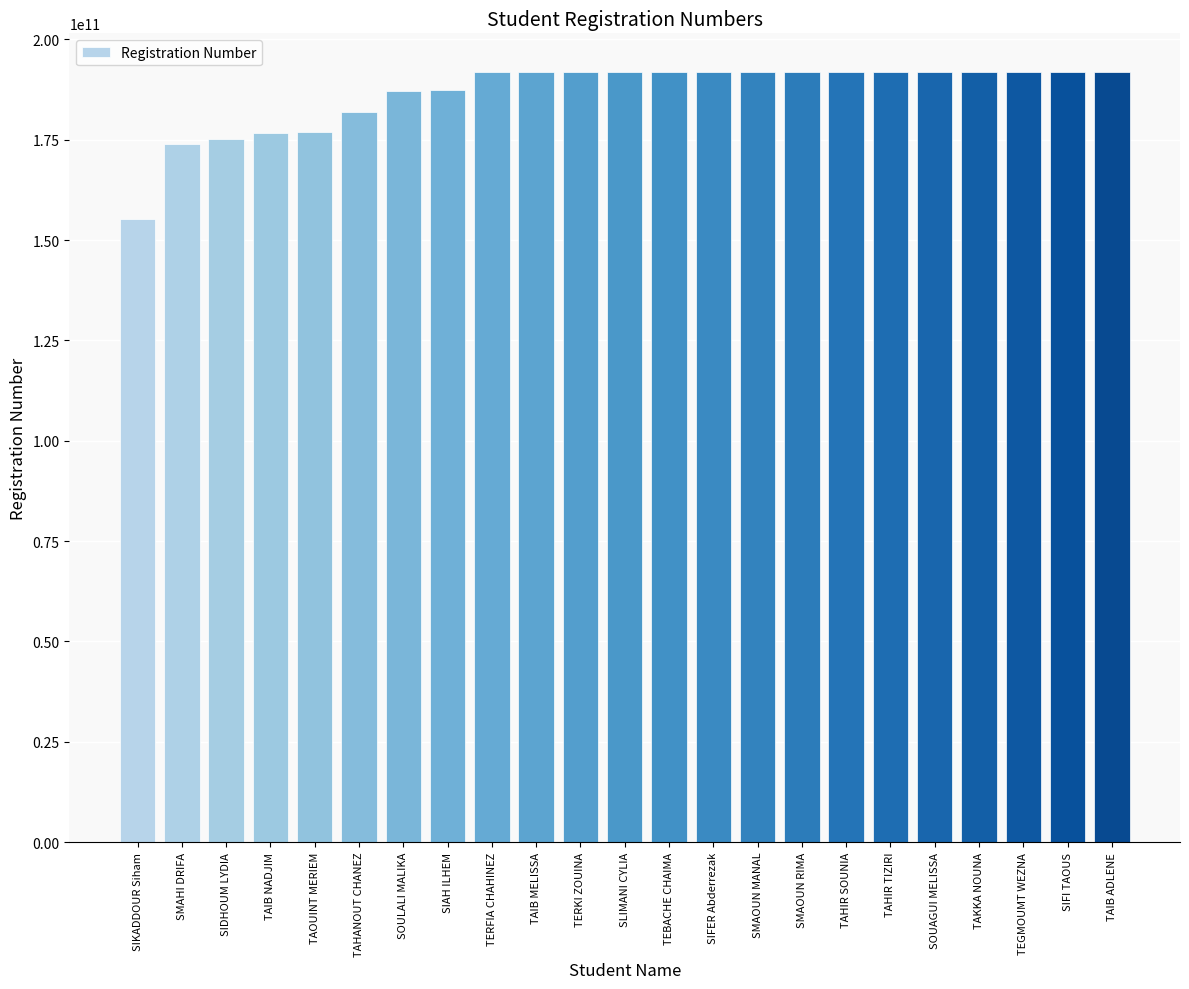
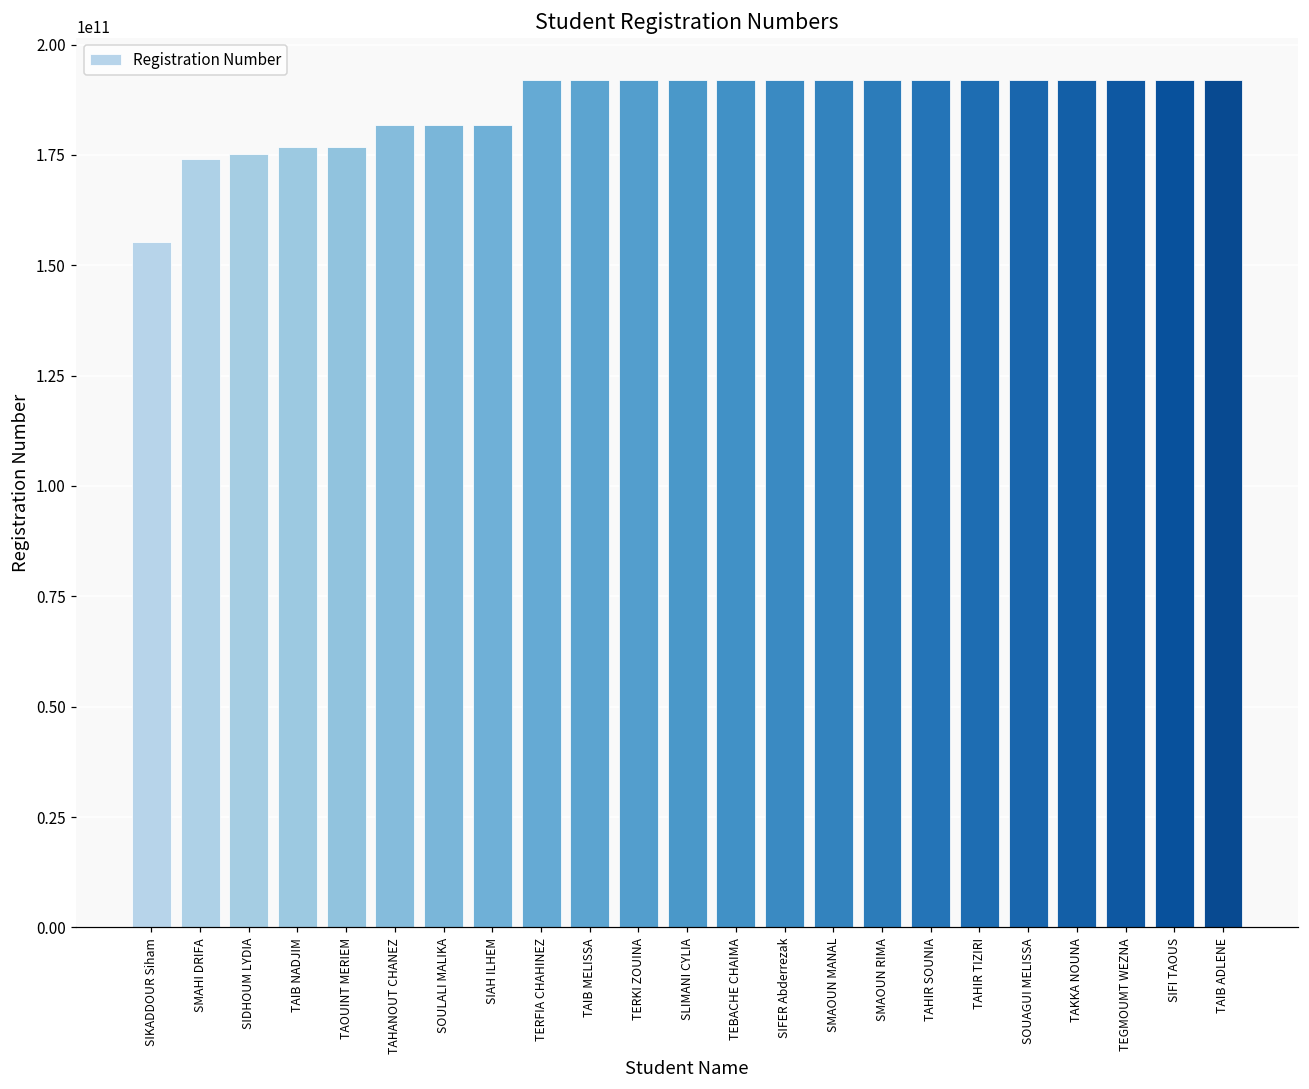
SOULALI MALIKA: 187000000000 -> 182000000000
SIAH ILHEM: 187000000000 -> 182000000000
